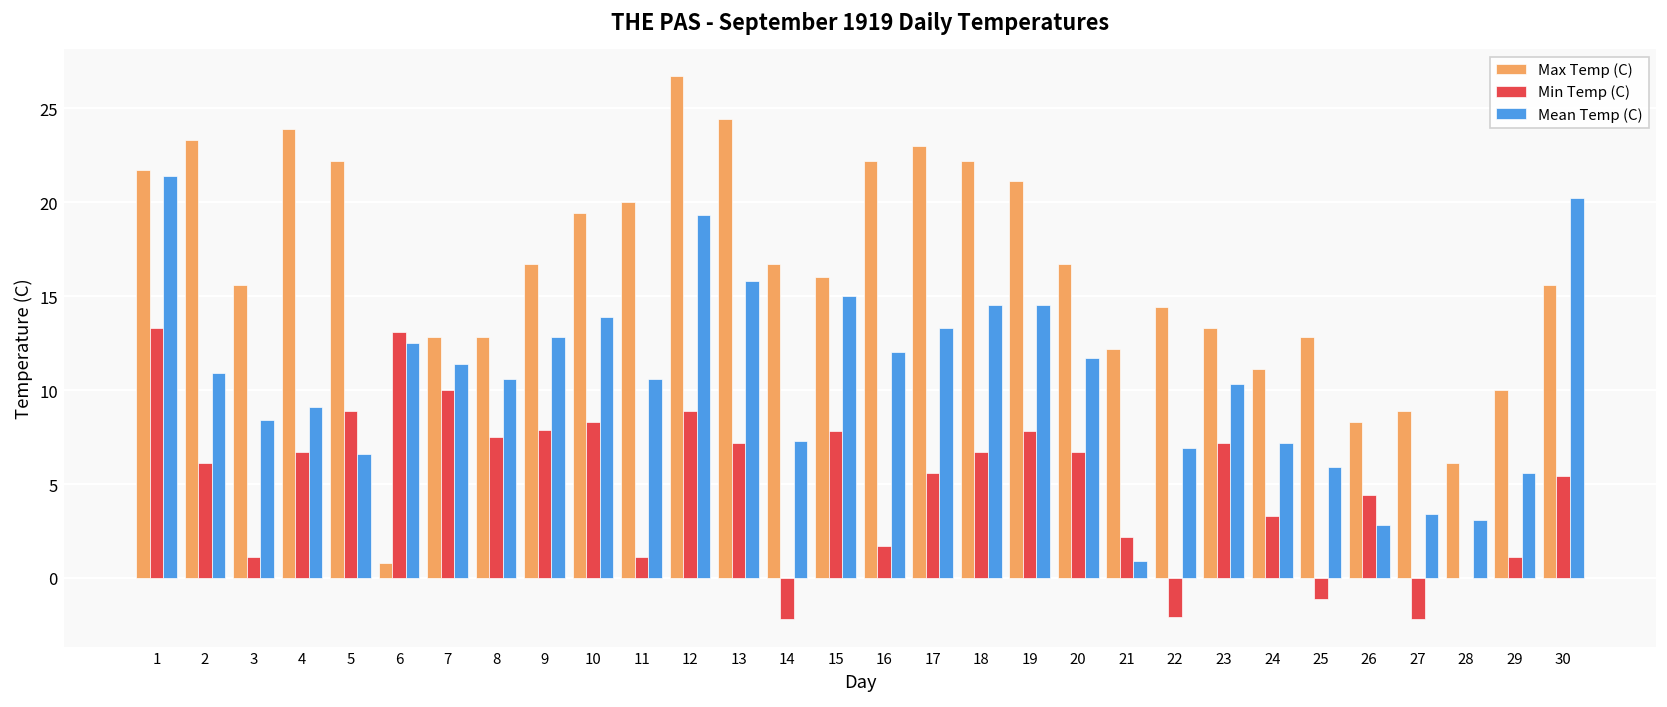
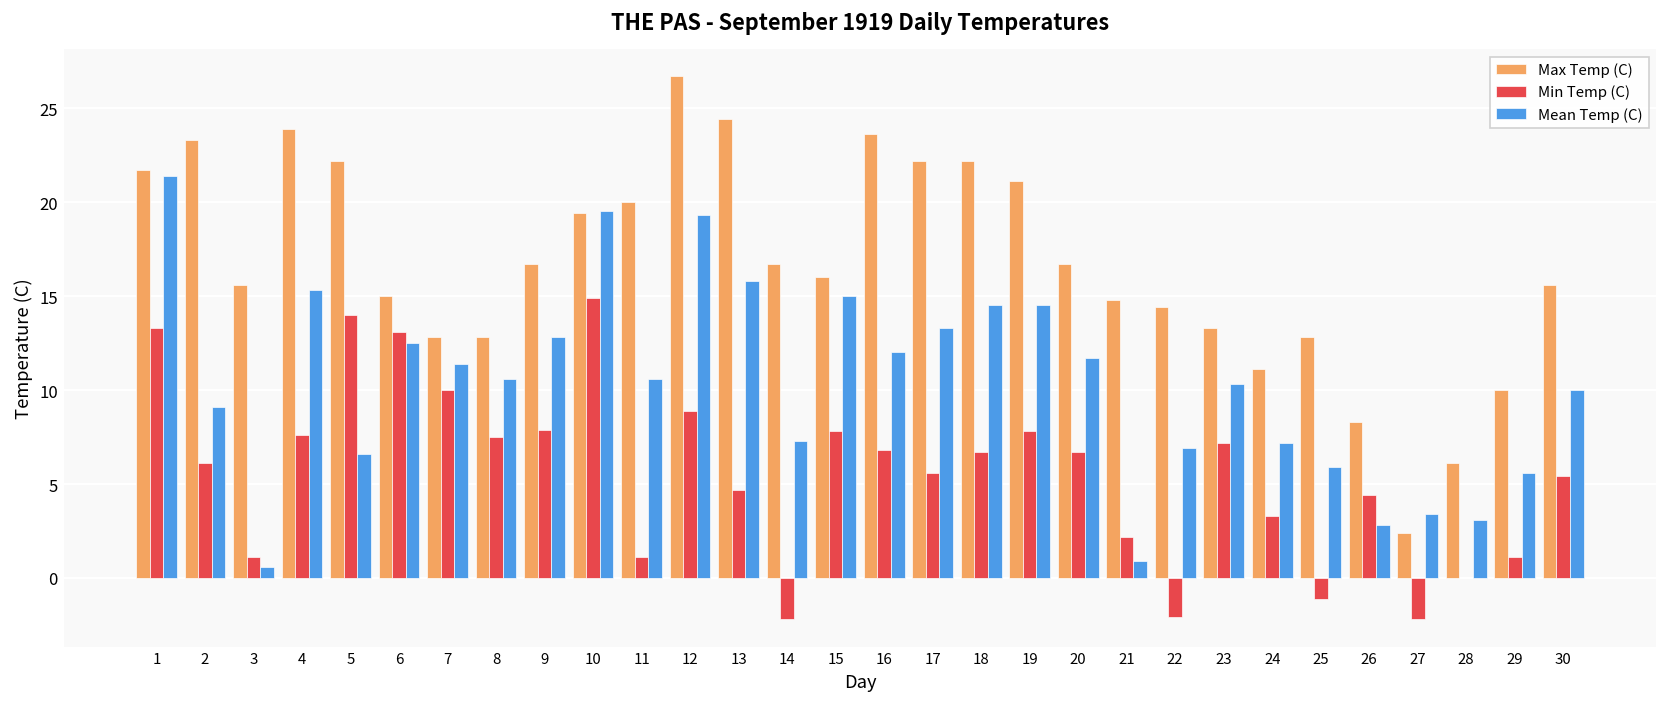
Mean Temp (C), 2: 10.9 -> 9.1
Mean Temp (C), 3: 8.4 -> 0.6
Min Temp (C), 4: 6.7 -> 7.6
Mean Temp (C), 4: 9.1 -> 15.3
Min Temp (C), 5: 8.9 -> 14.0
Max Temp (C), 6: 0.8 -> 15.0
Min Temp (C), 10: 8.3 -> 14.9
Mean Temp (C), 10: 13.9 -> 19.5
Min Temp (C), 13: 7.2 -> 4.7
Max Temp (C), 16: 22.2 -> 23.6
Min Temp (C), 16: 1.7 -> 6.8
Max Temp (C), 17: 23.0 -> 22.2
Max Temp (C), 21: 12.2 -> 14.8
Max Temp (C), 27: 8.9 -> 2.4
Mean Temp (C), 30: 20.2 -> 10.0
